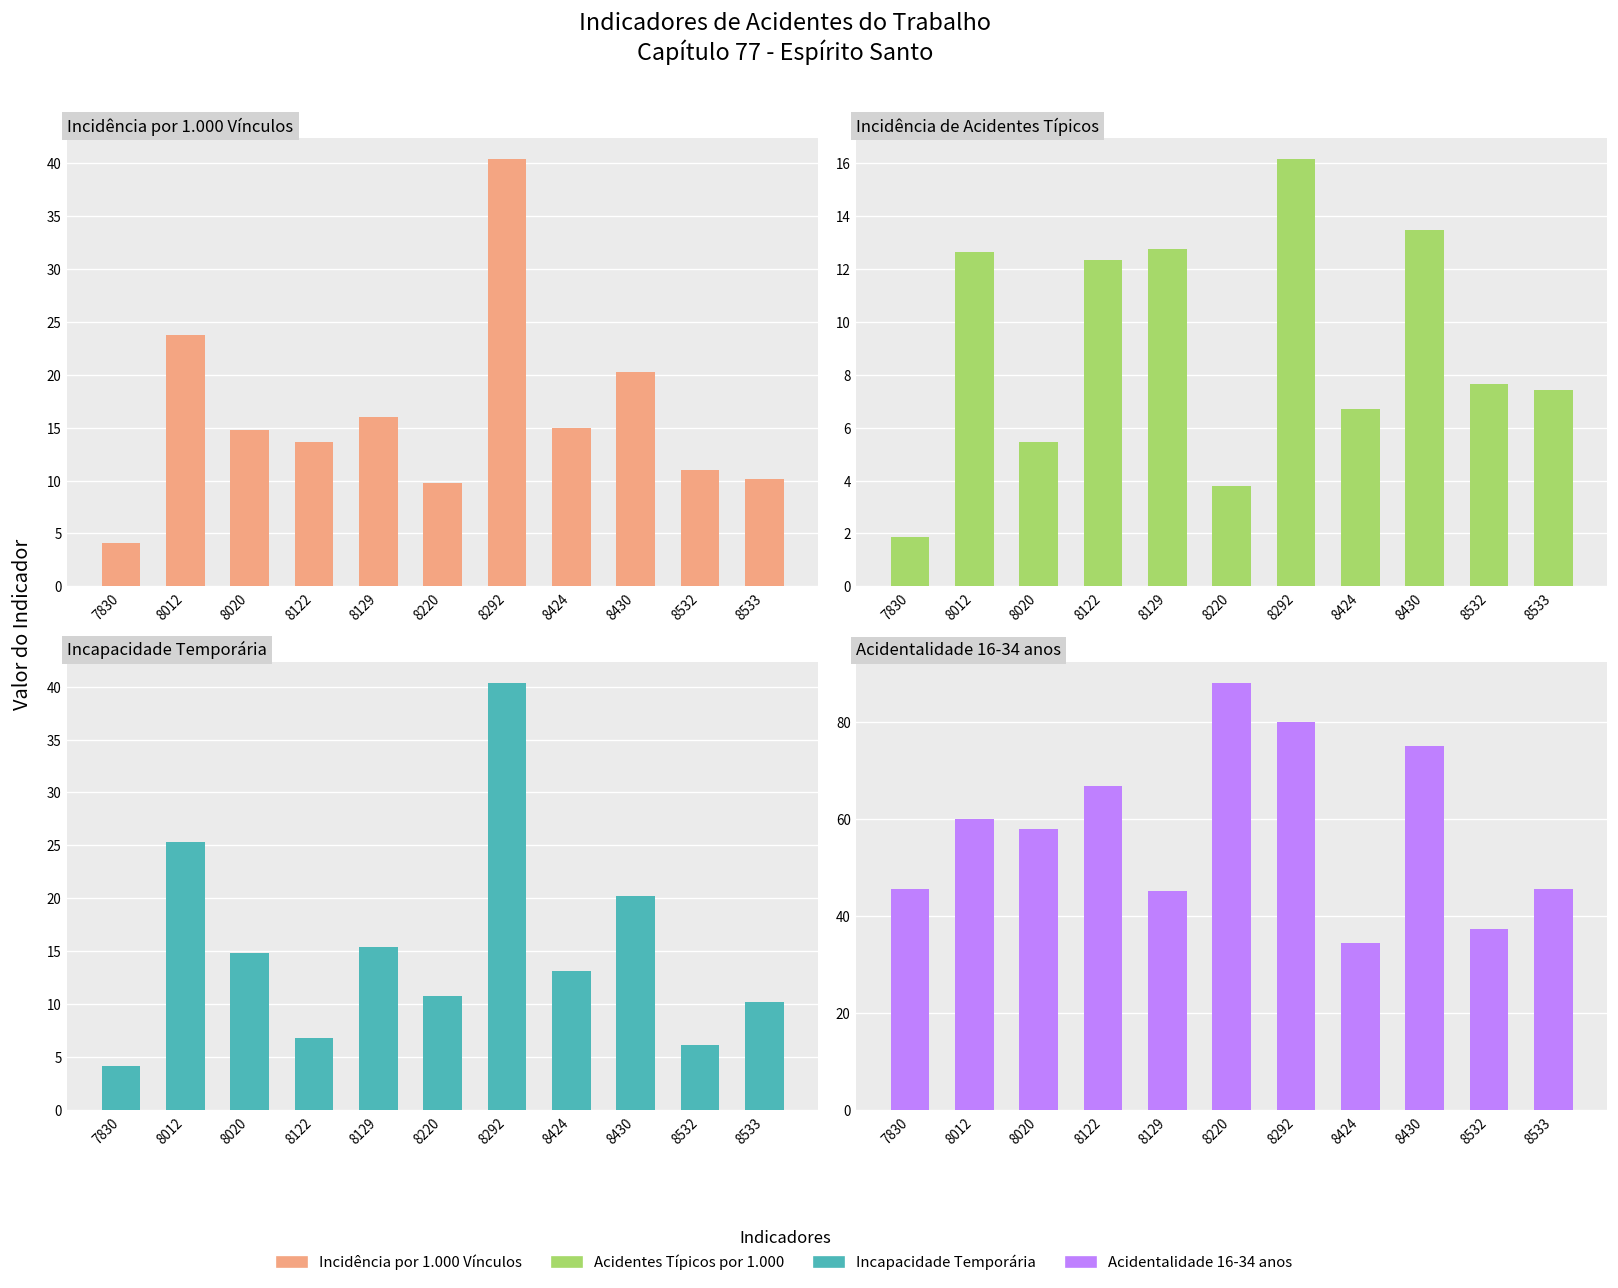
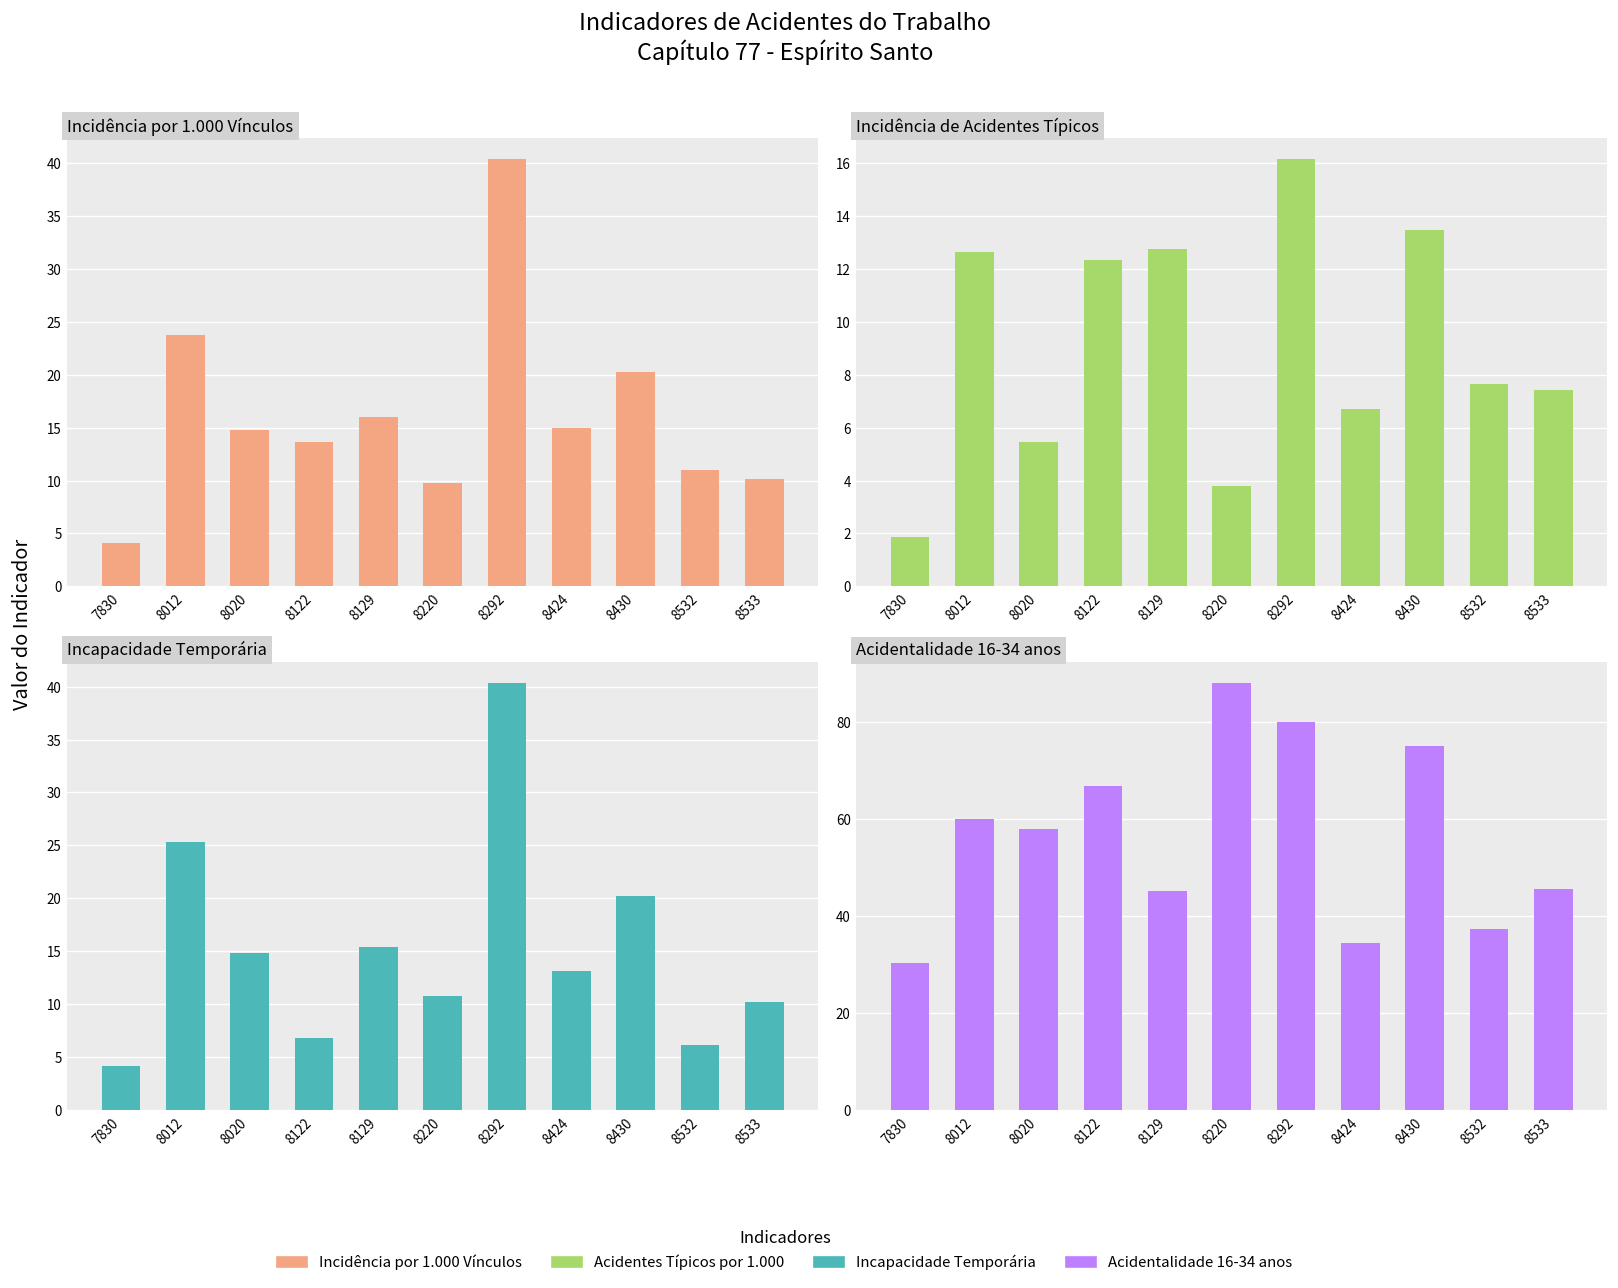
Acidentalidade 16-34 anos, 7830: 45 -> 30
